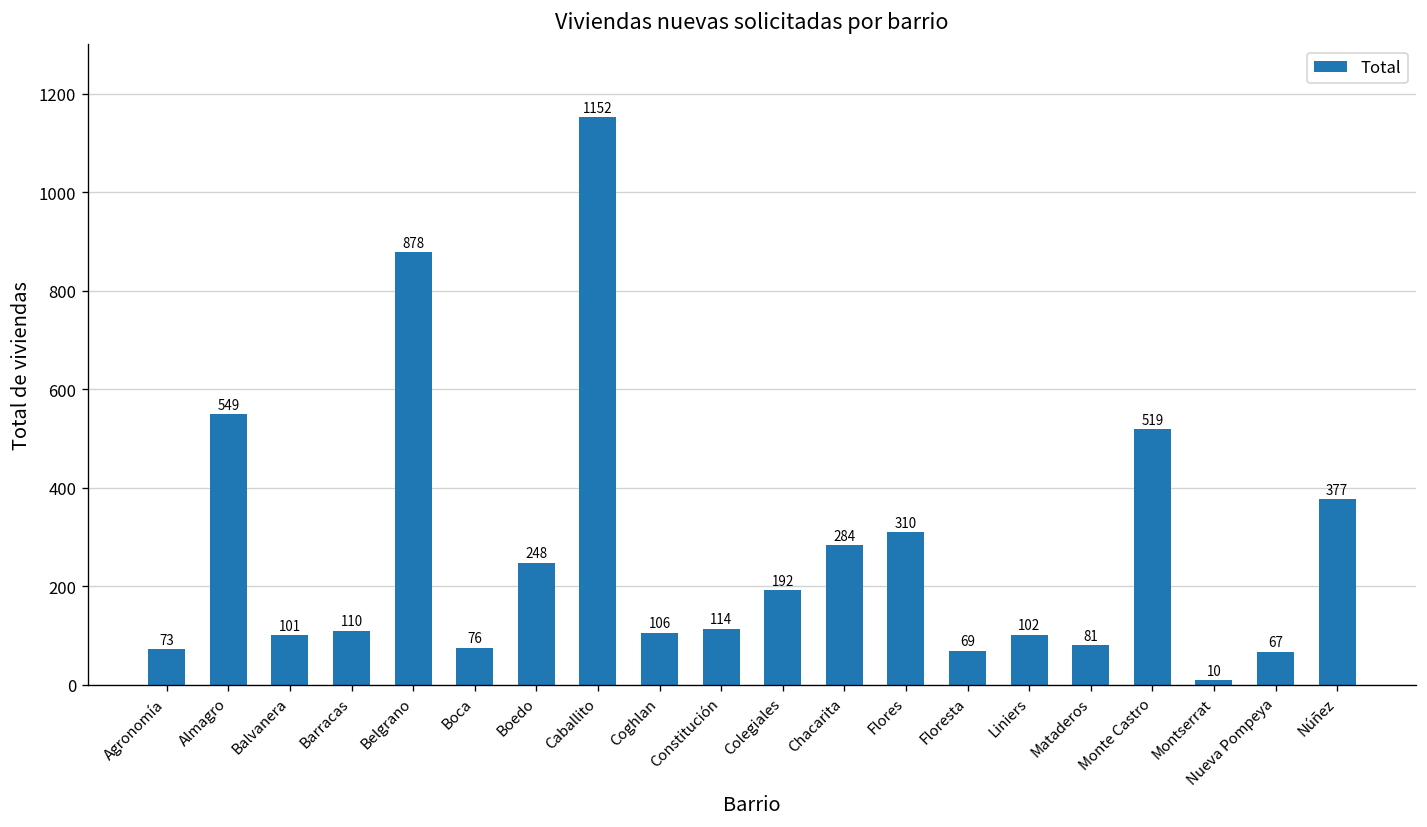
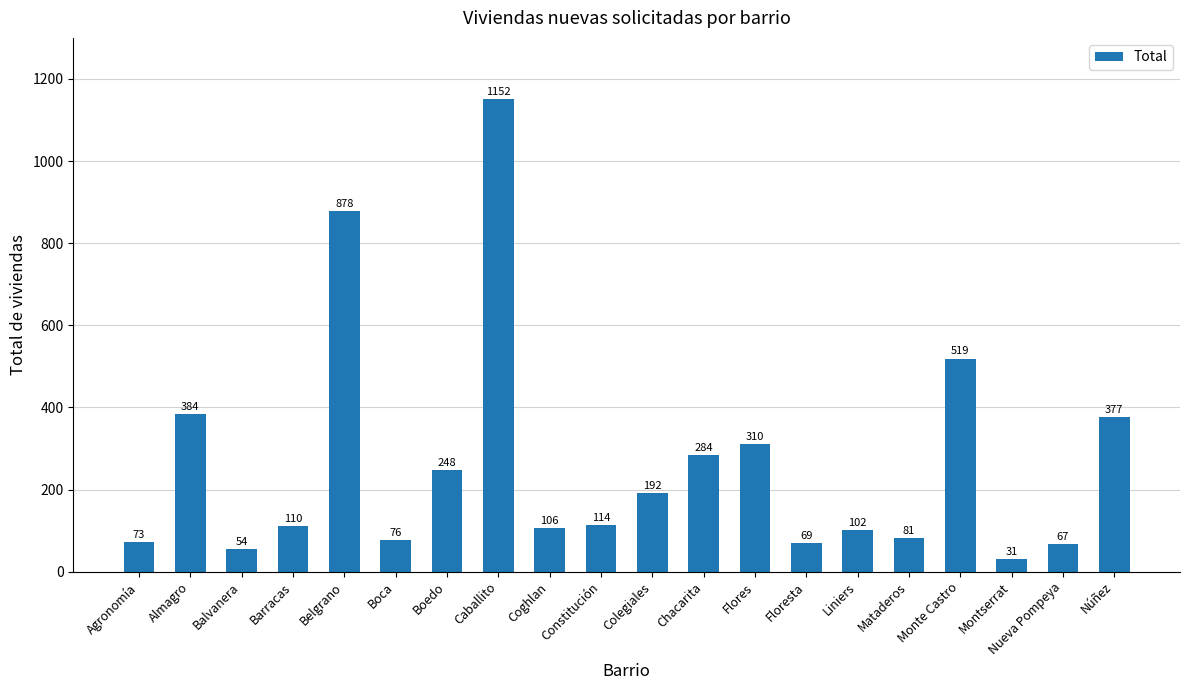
Almagro: 549 -> 384
Balvanera: 101 -> 54
Montserrat: 10 -> 31
